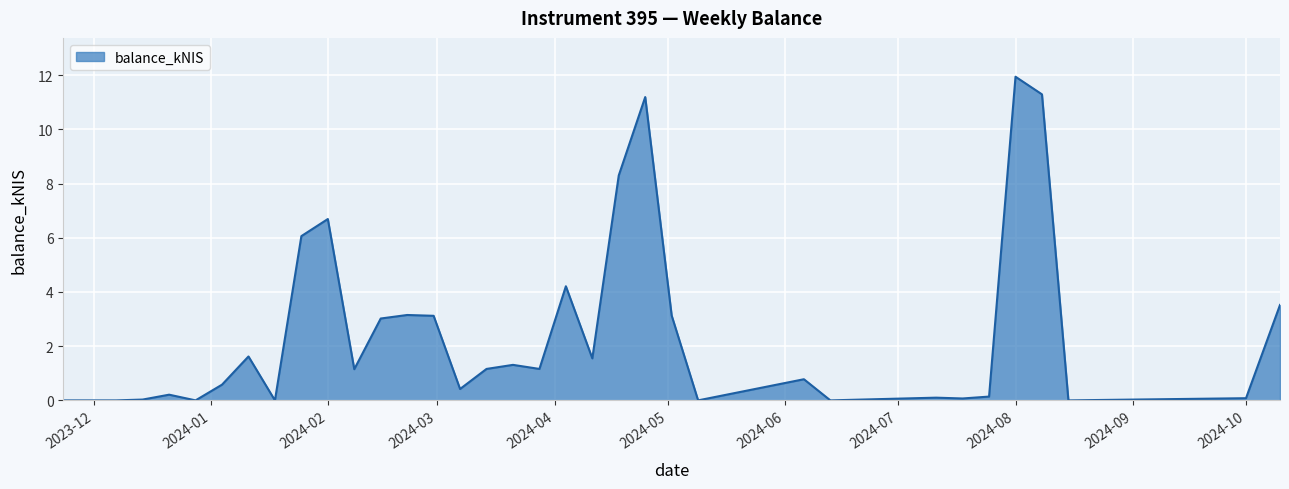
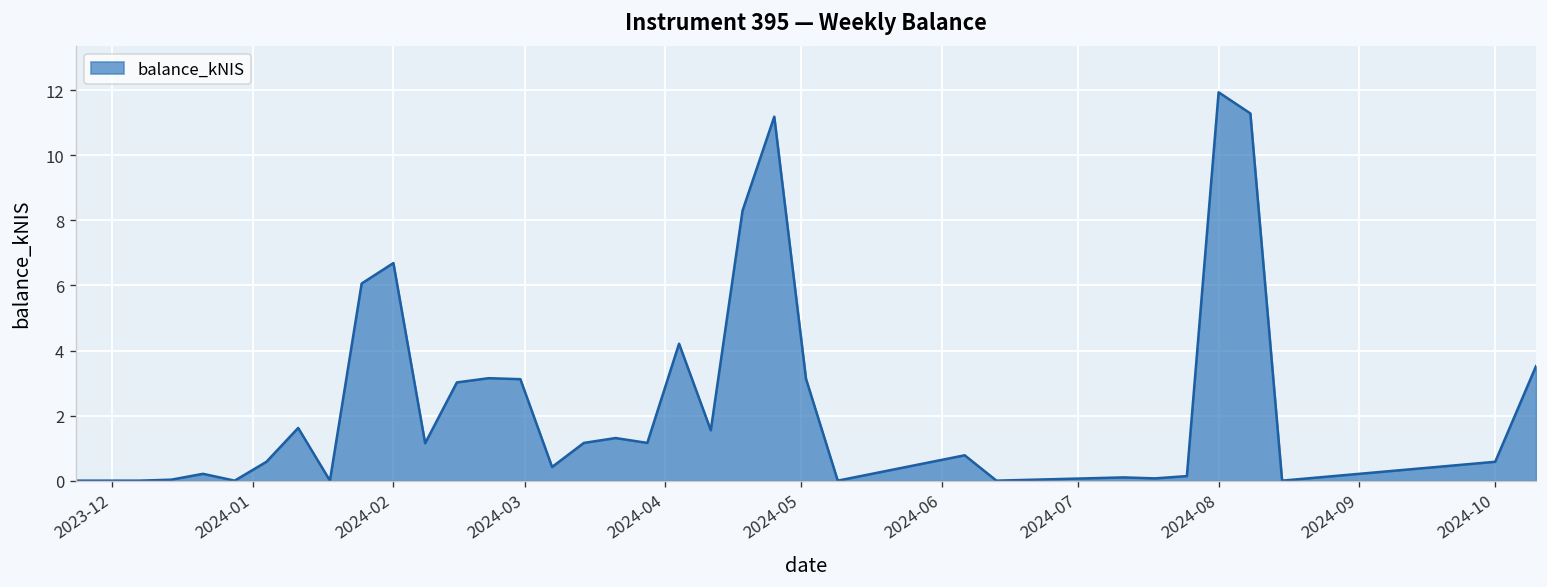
2024-10: 0.1 -> 0.6
